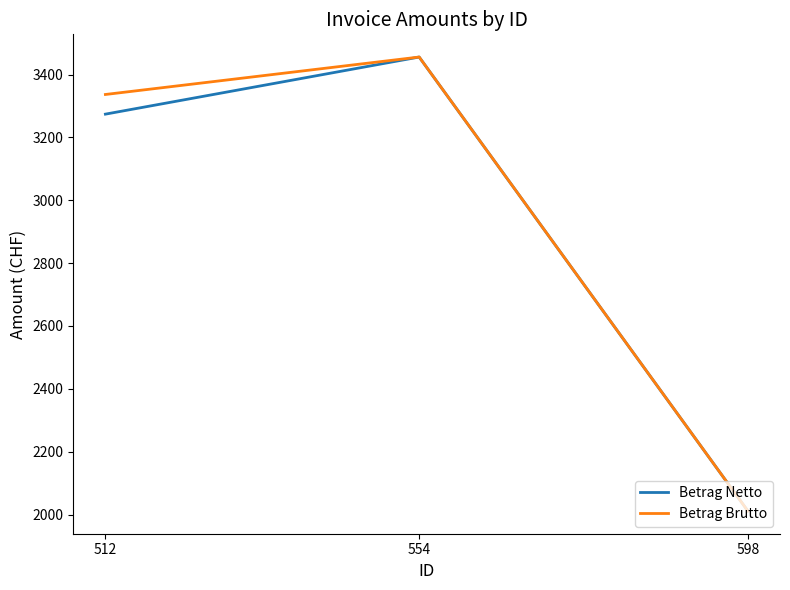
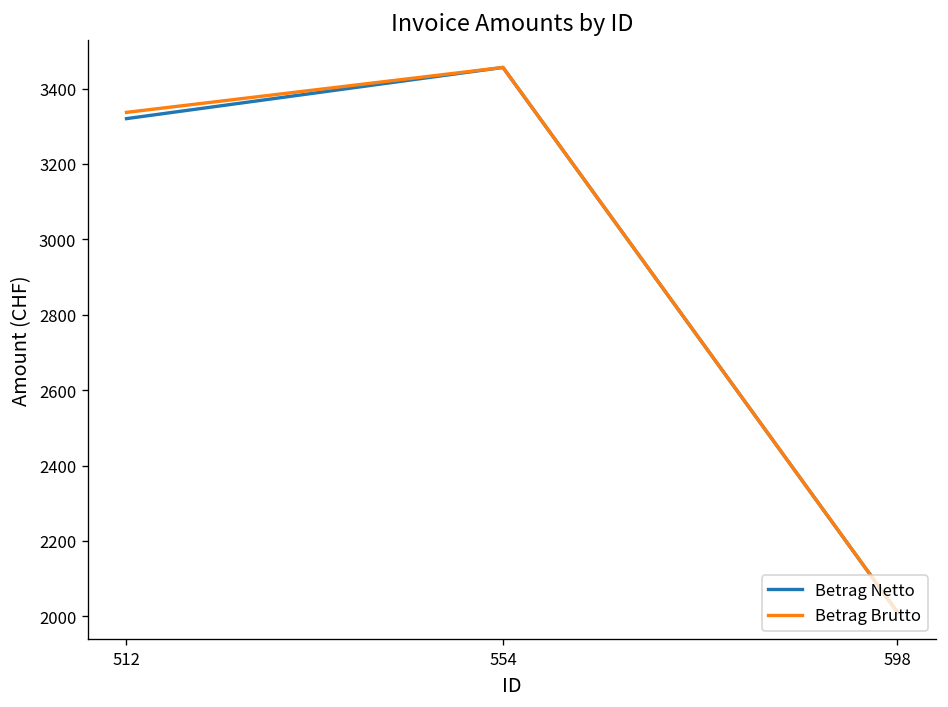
Betrag Netto, 512: 3270 -> 3320
